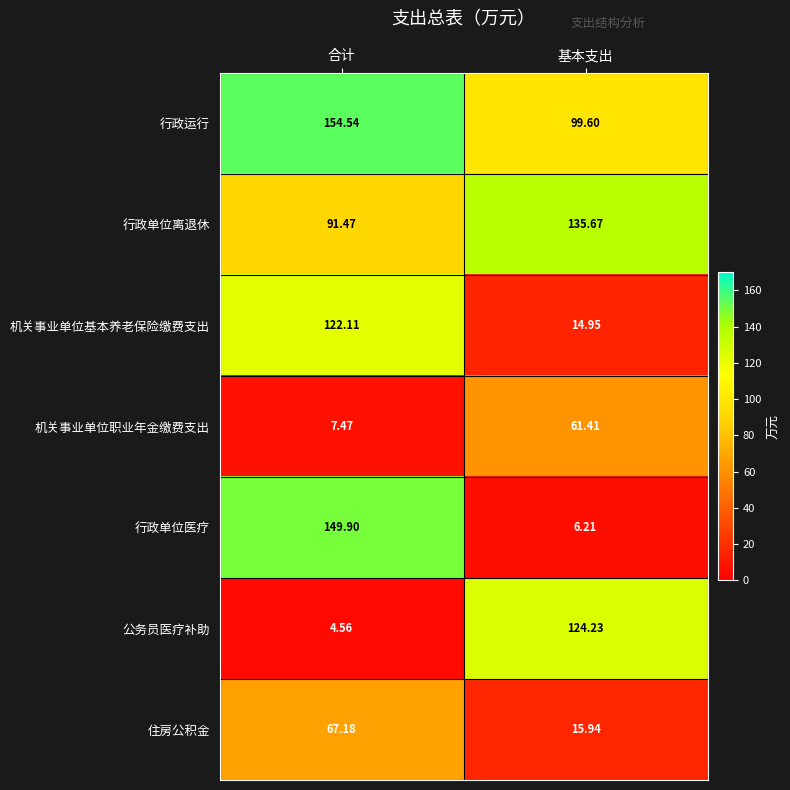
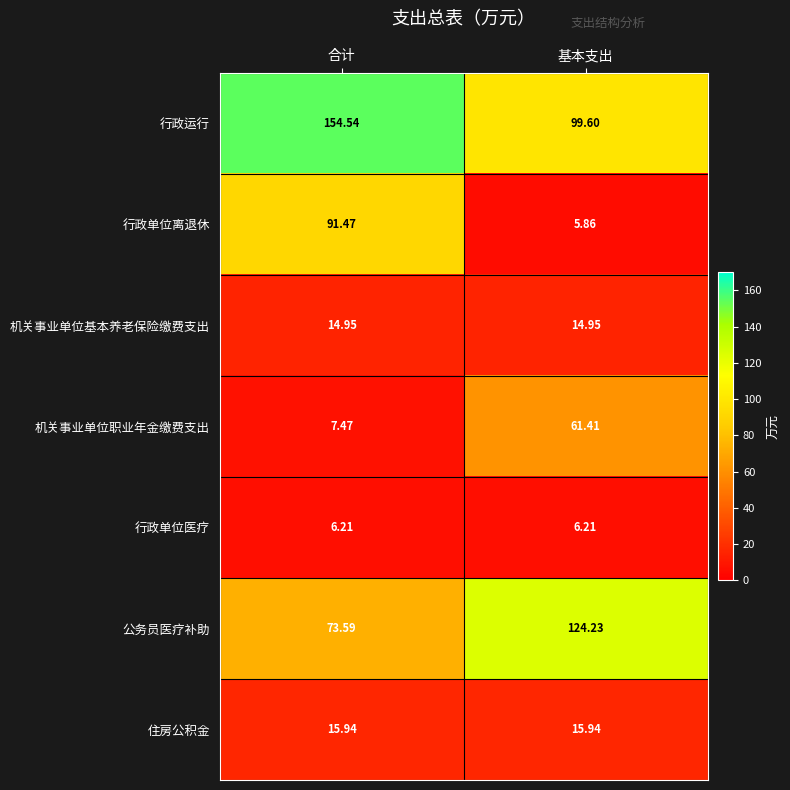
行政单位离退休, 基本支出: 135.67 -> 5.86
机关事业单位基本养老保险缴费支出, 合计: 122.11 -> 14.95
行政单位医疗, 合计: 149.90 -> 6.21
公务员医疗补助, 合计: 4.56 -> 73.59
住房公积金, 合计: 67.18 -> 15.94
